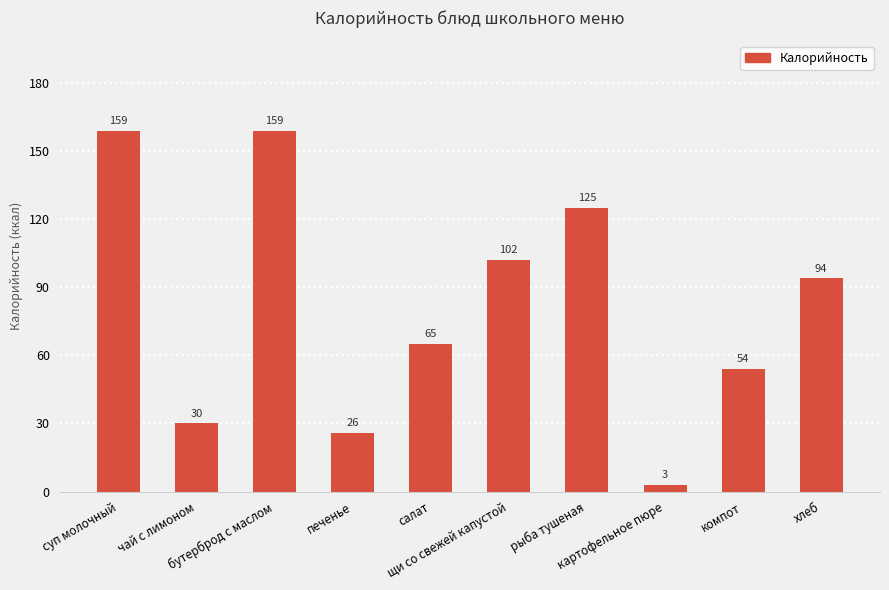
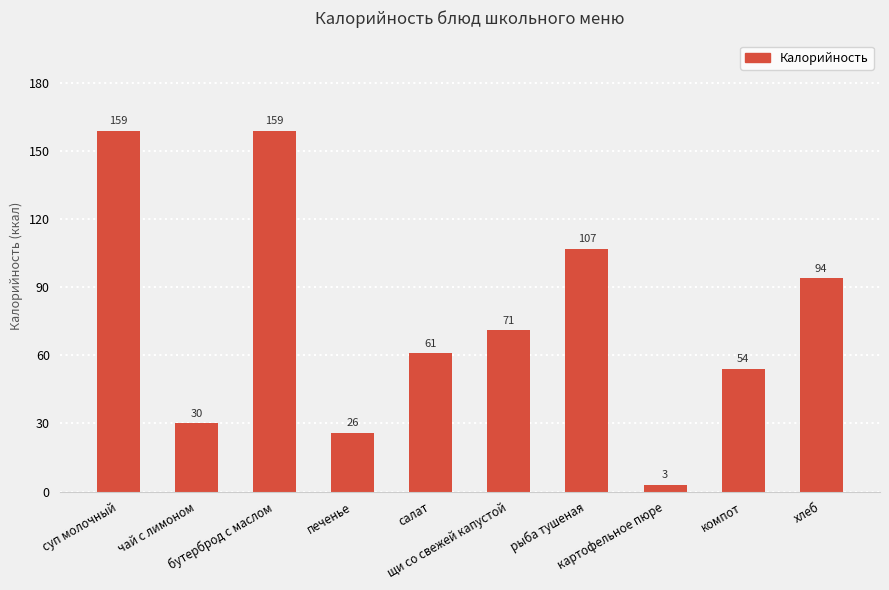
салат: 65 -> 61
щи со свежей капустой: 102 -> 71
рыба тушеная: 125 -> 107
